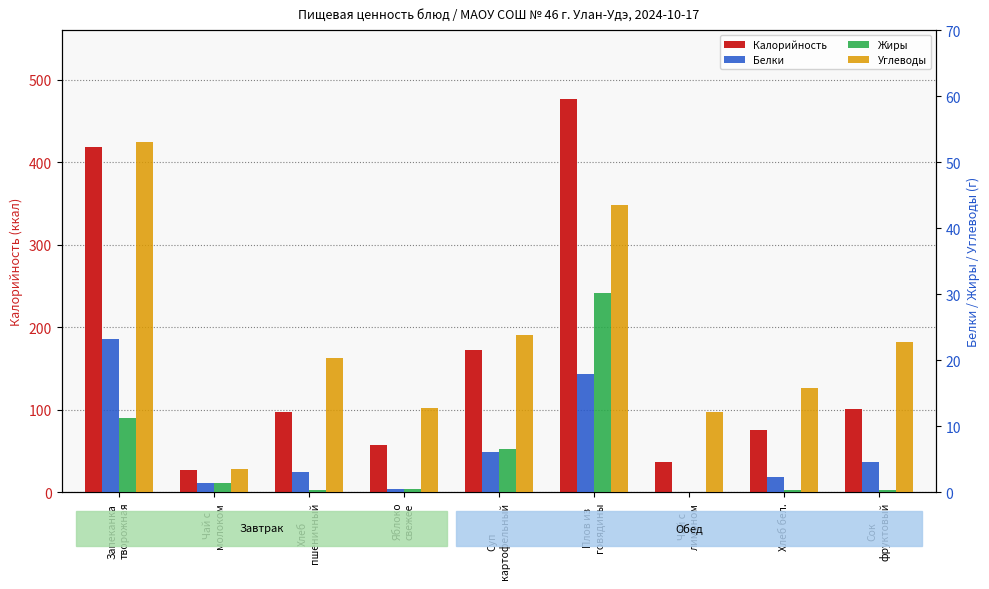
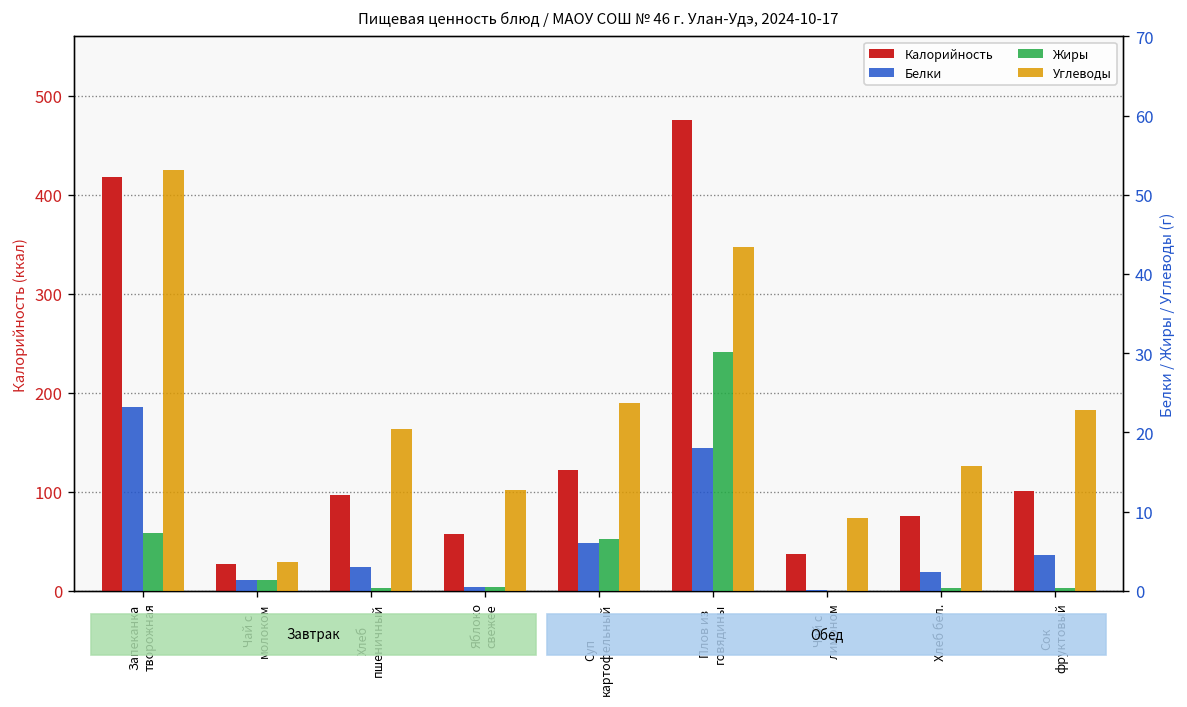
Калорийность, Суп картофельный: 170 -> 120
Жиры, Запеканка творожная: 11 -> 7
Углеводы, Чай с лимоном: 12 -> 9
